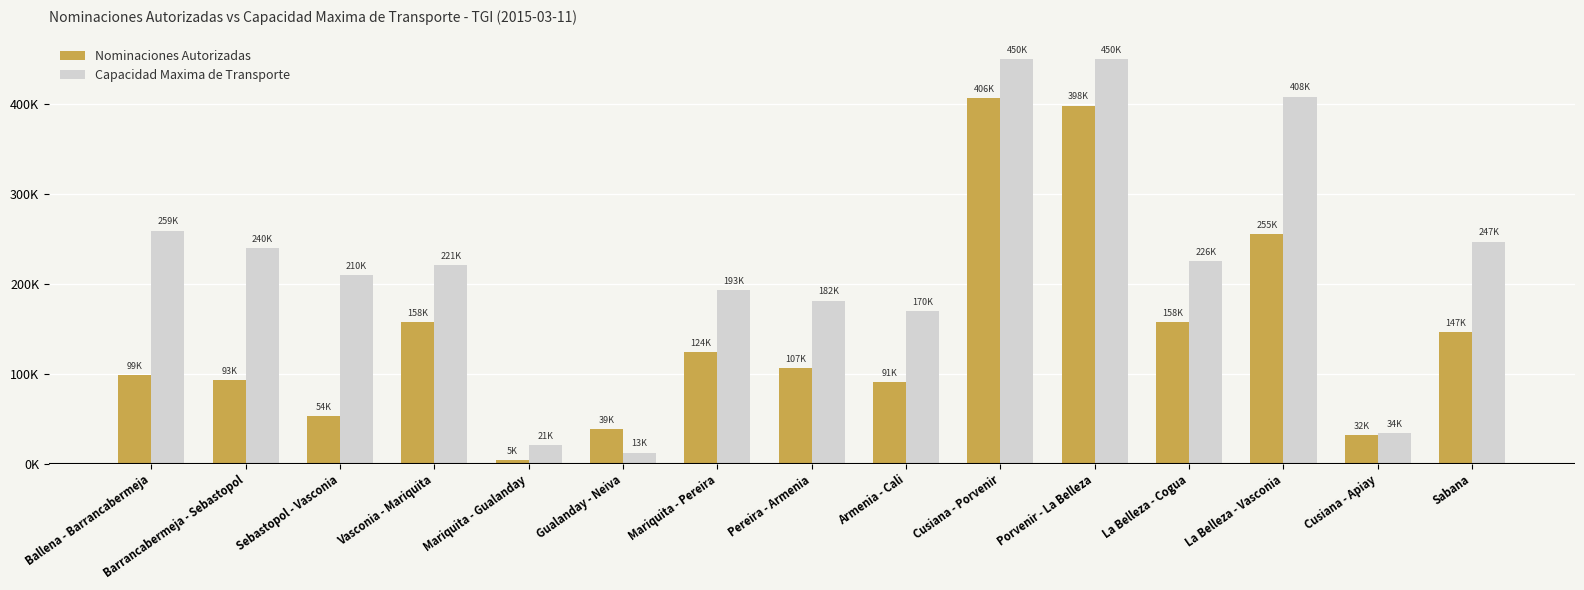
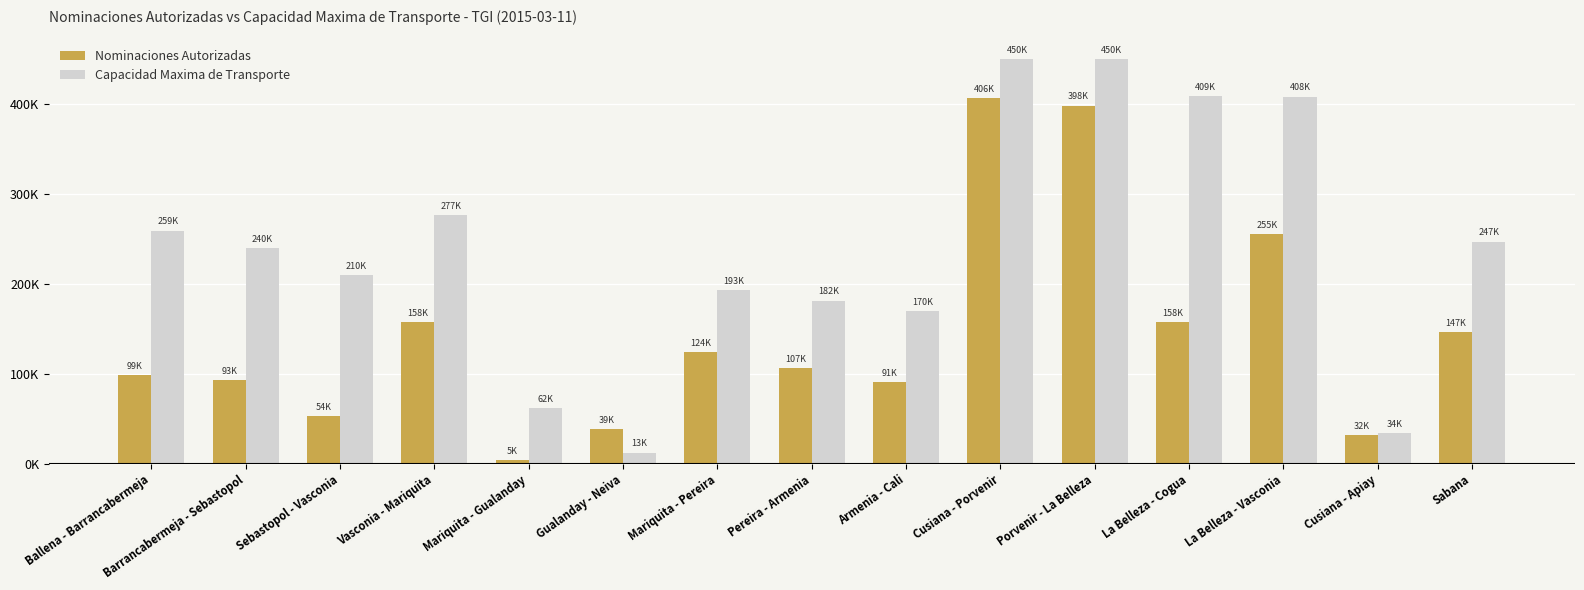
Capacidad Maxima de Transporte, Vasconia - Mariquita: 221K -> 277K
Capacidad Maxima de Transporte, Mariquita - Gualanday: 21K -> 62K
Capacidad Maxima de Transporte, La Belleza - Cogua: 226K -> 409K
